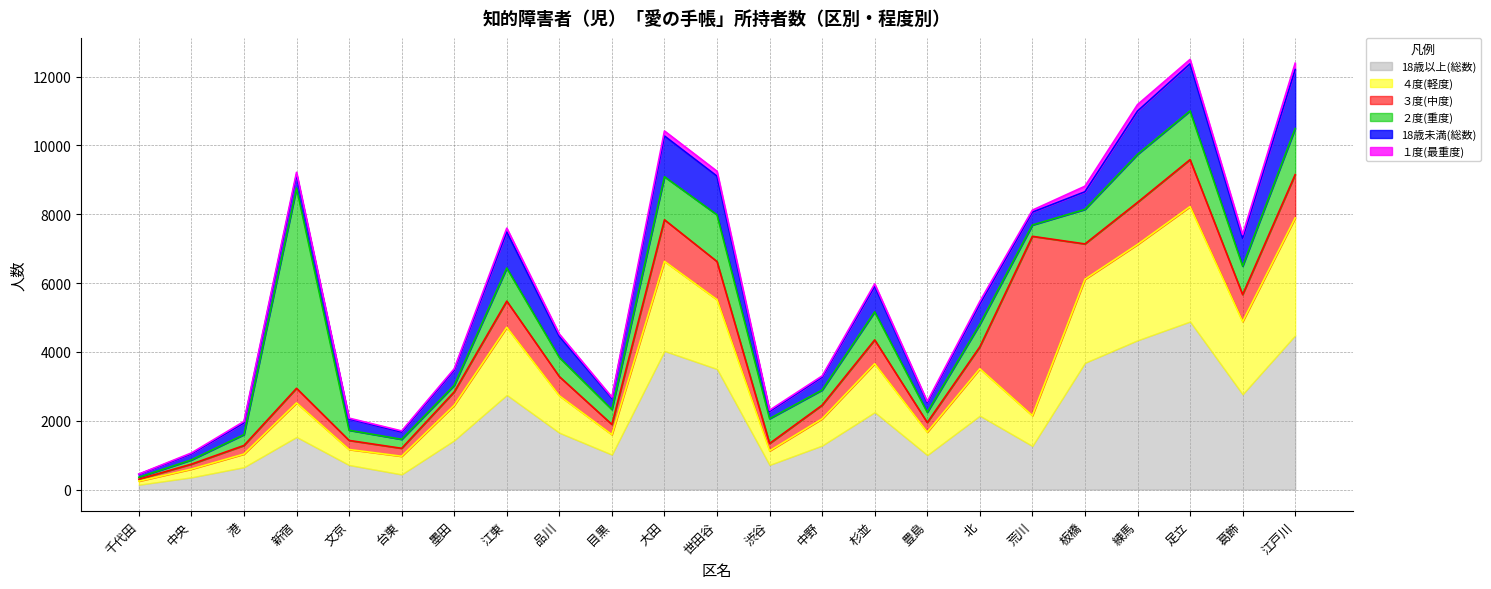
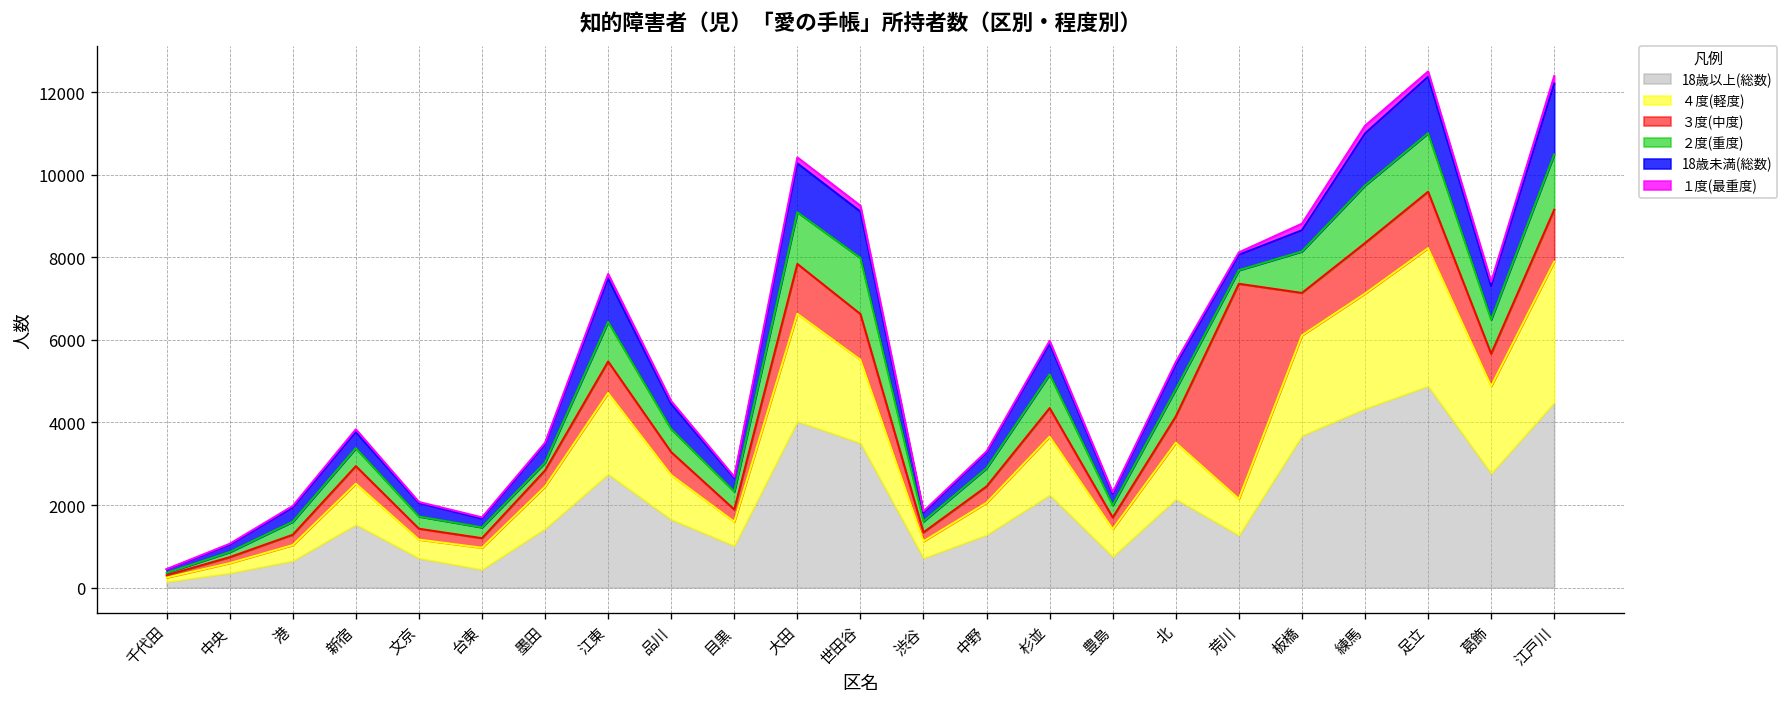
２度(重度), 新宿: 5800 -> 400
２度(重度), 渋谷: 700 -> 300
18歳以上(総数), 豊島: 1000 -> 800
